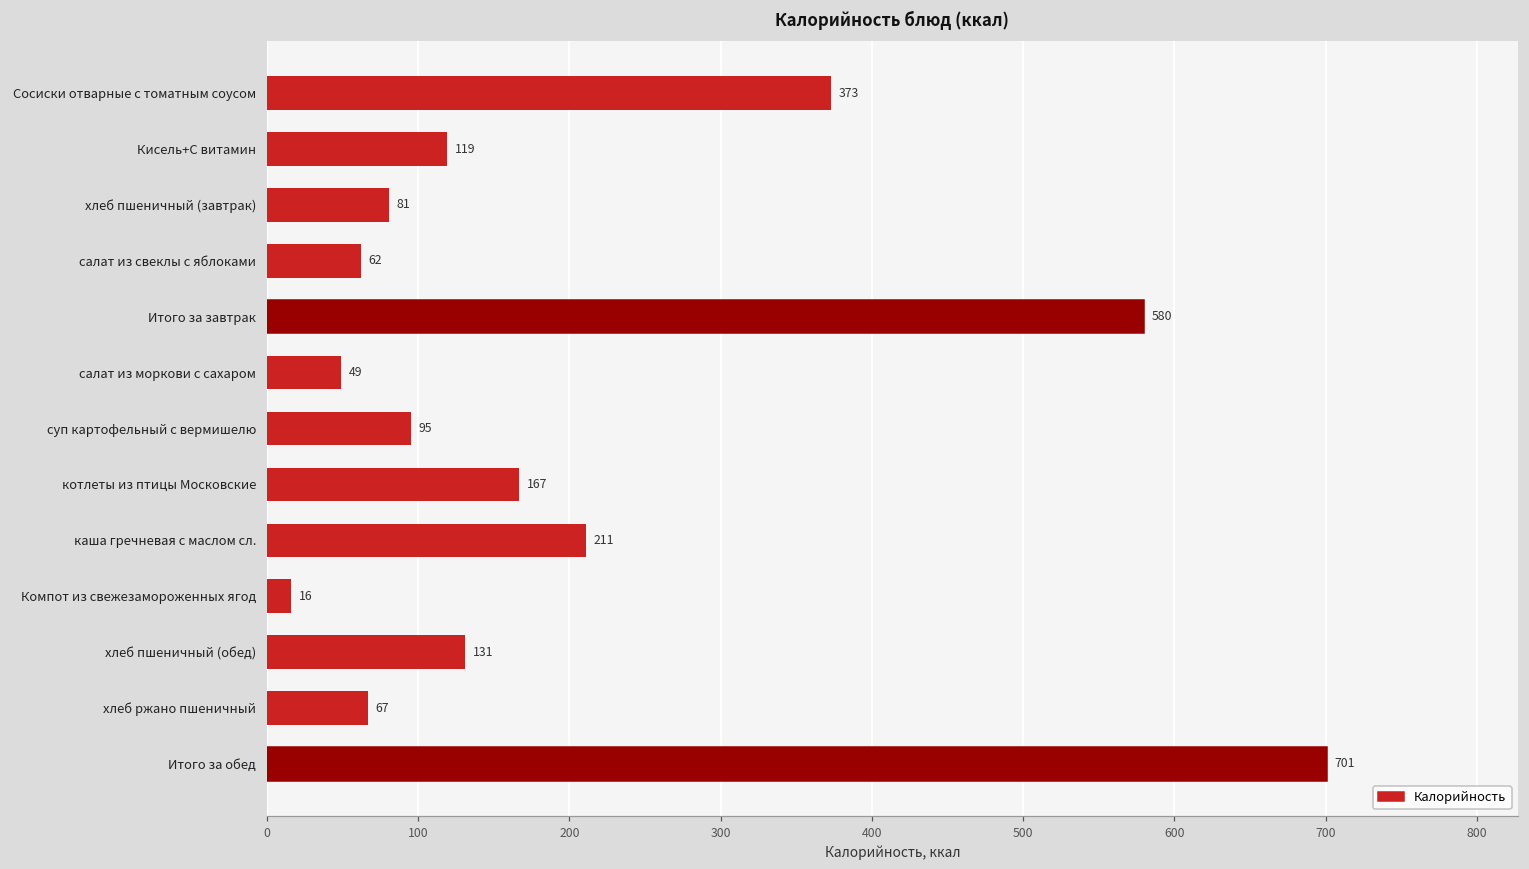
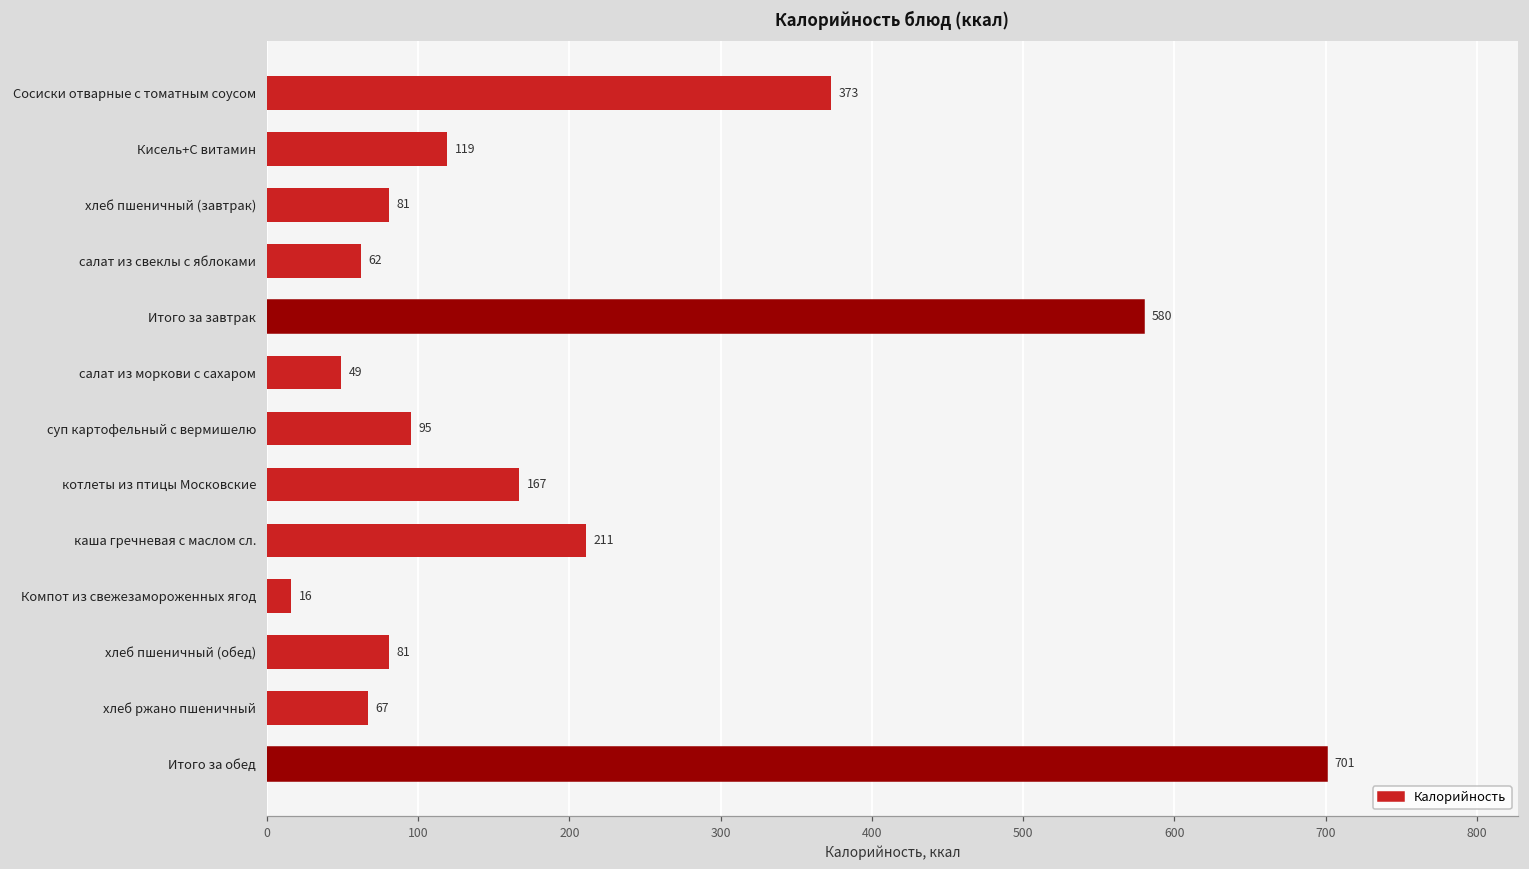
хлеб пшеничный (обед): 131 -> 81
